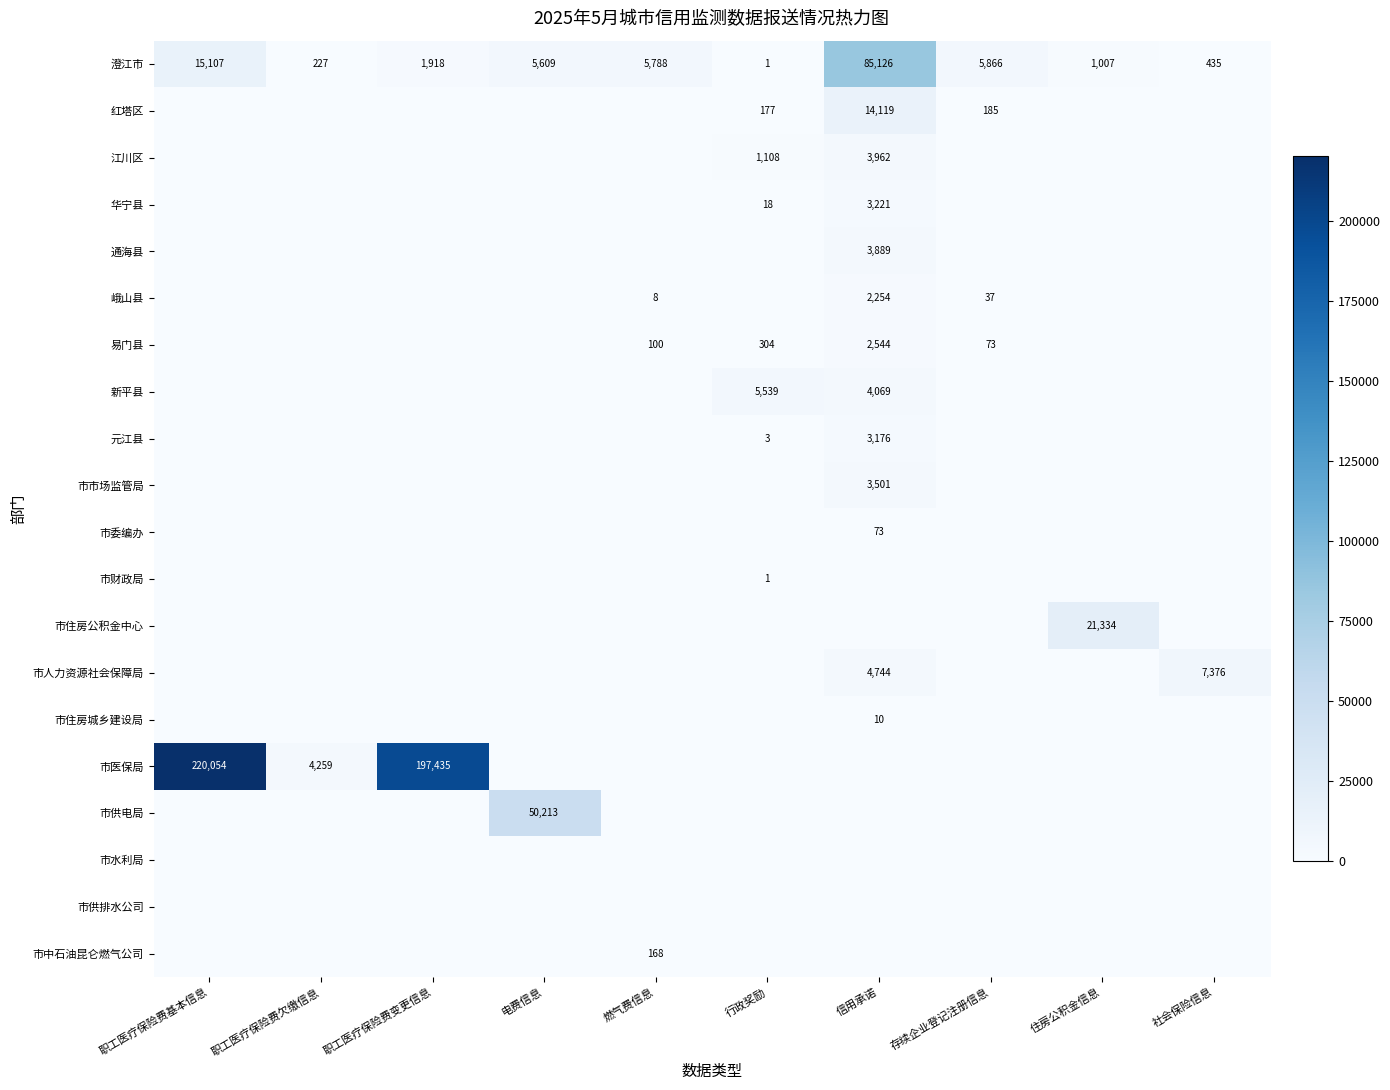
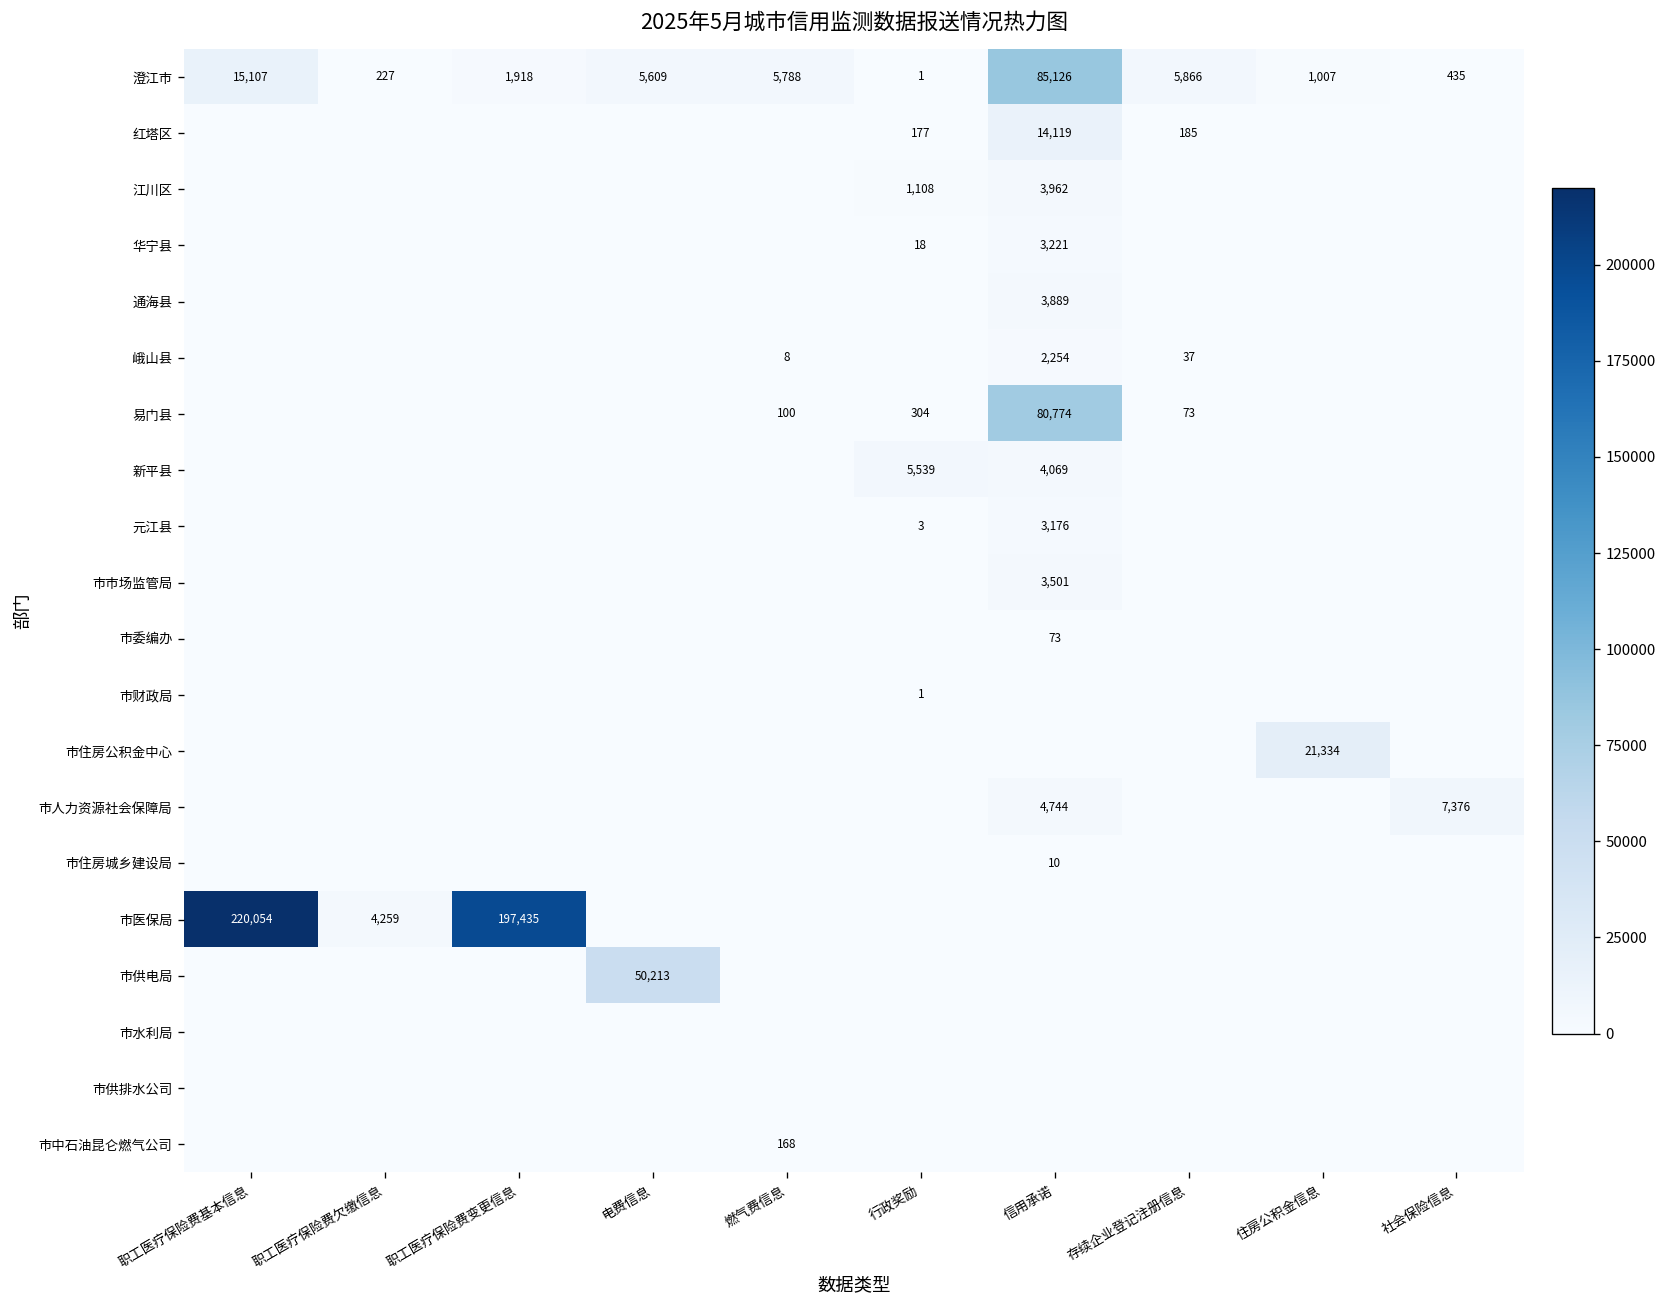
易门县, 信用承诺: 2,544 -> 80,774
